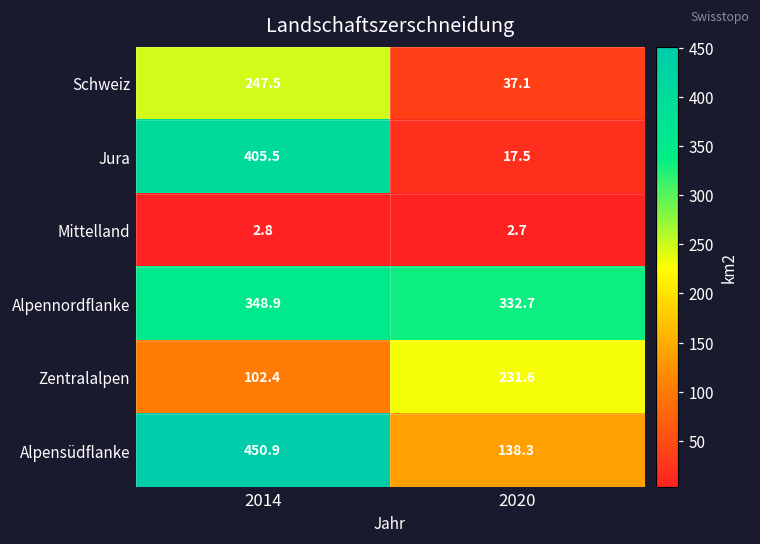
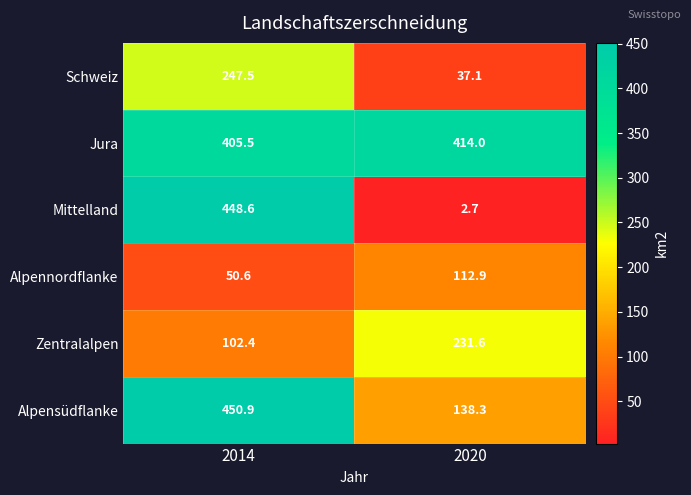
Jura, 2020: 17.5 -> 414.0
Mittelland, 2014: 2.8 -> 448.6
Alpennordflanke, 2014: 348.9 -> 50.6
Alpennordflanke, 2020: 332.7 -> 112.9
